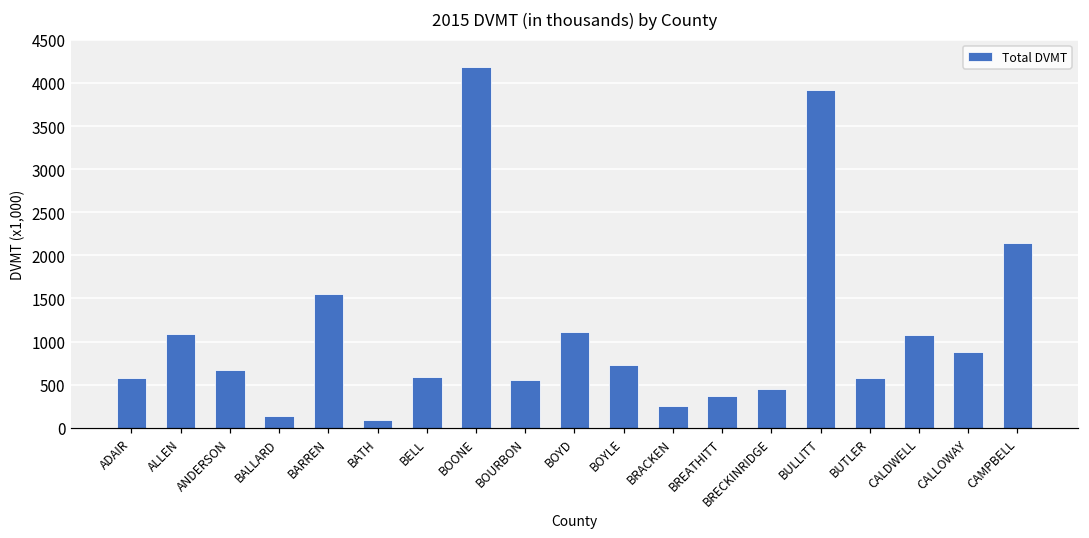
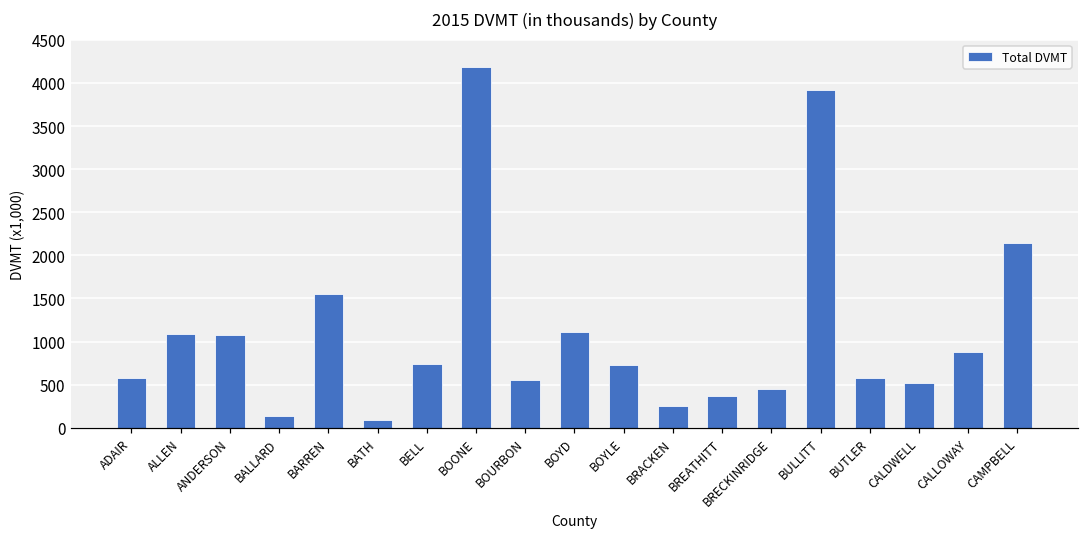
ANDERSON: 700 -> 1100
BELL: 600 -> 700
CALDWELL: 1100 -> 500
